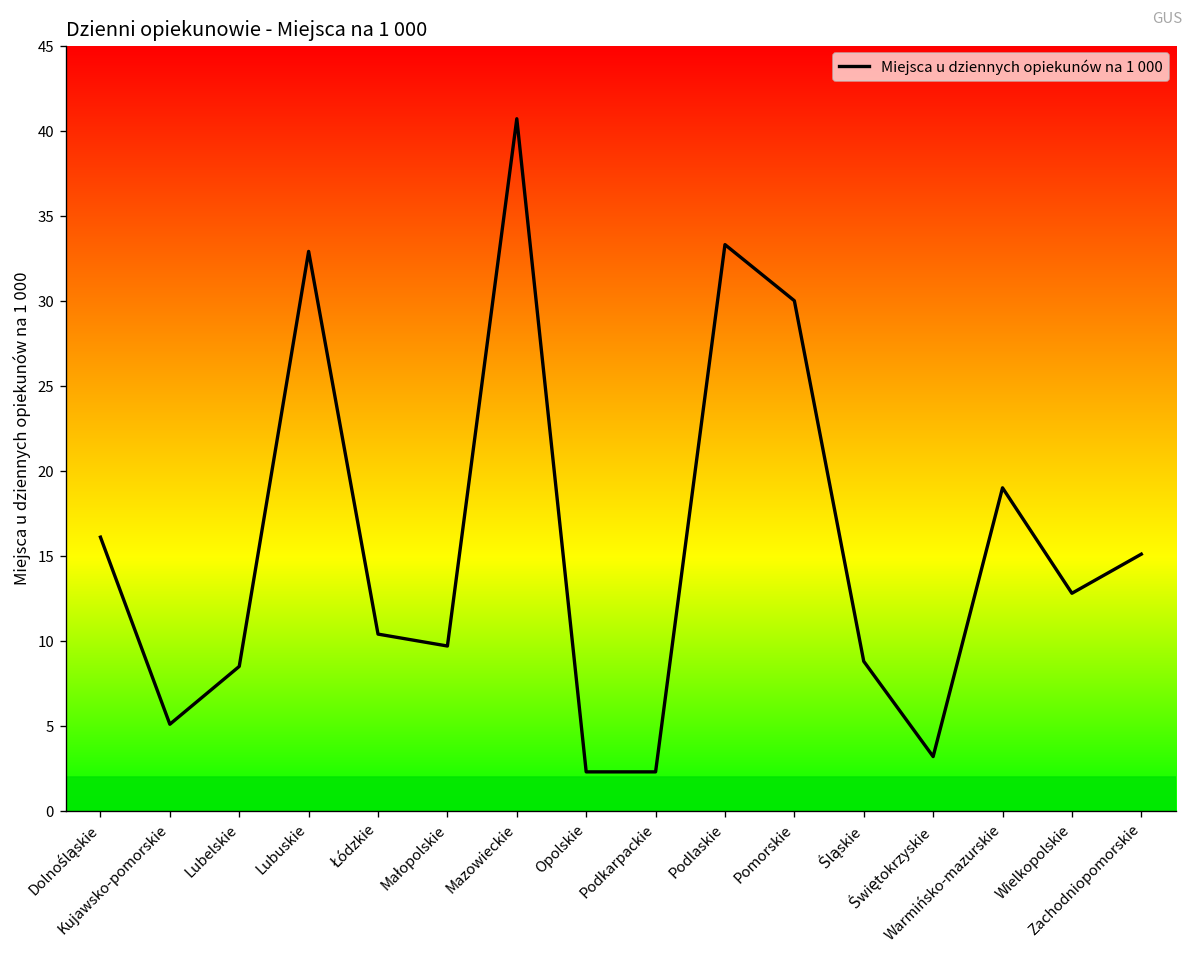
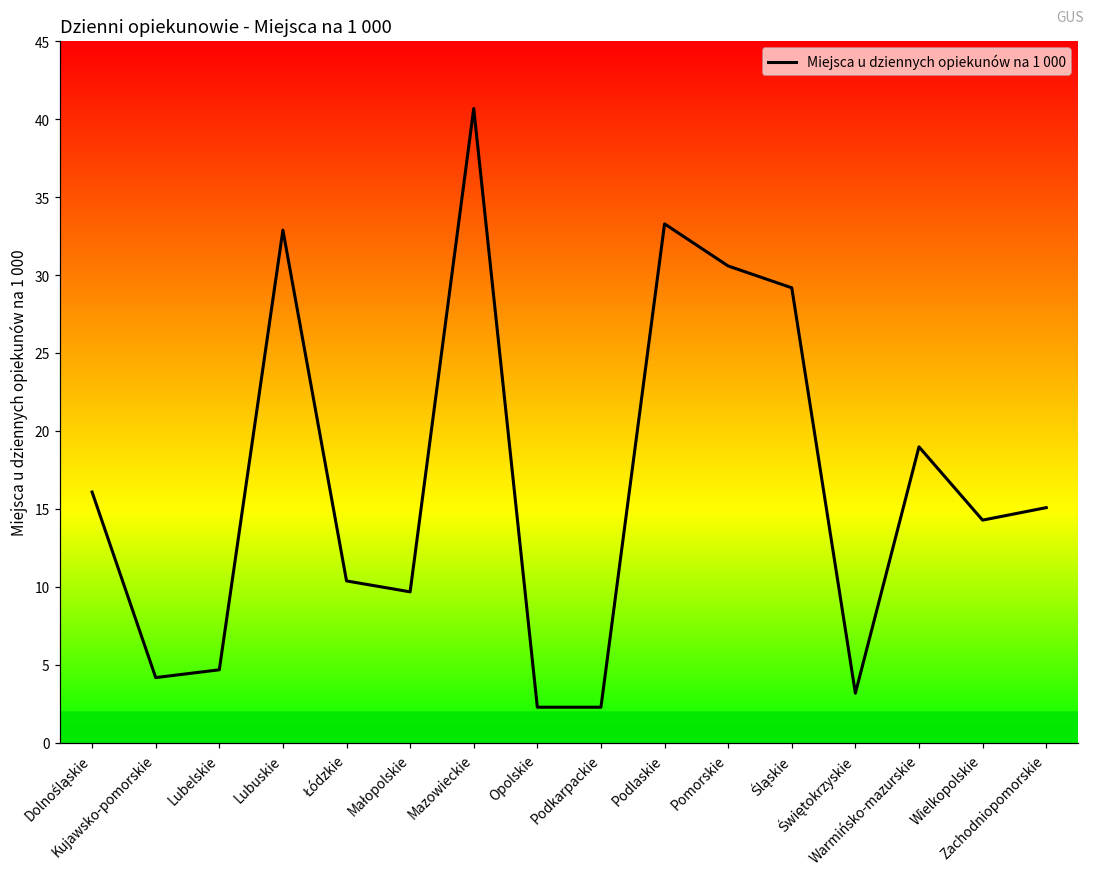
Kujawsko-pomorskie: 5.1 -> 4.2
Lubelskie: 8.5 -> 4.7
Pomorskie: 30.0 -> 30.6
Śląskie: 8.8 -> 29.2
Wielkopolskie: 12.8 -> 14.3
